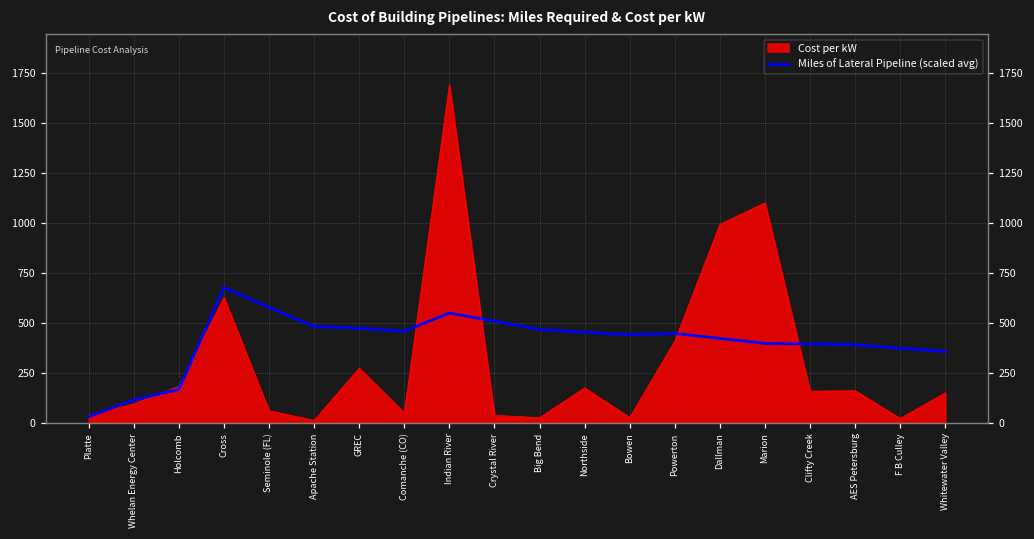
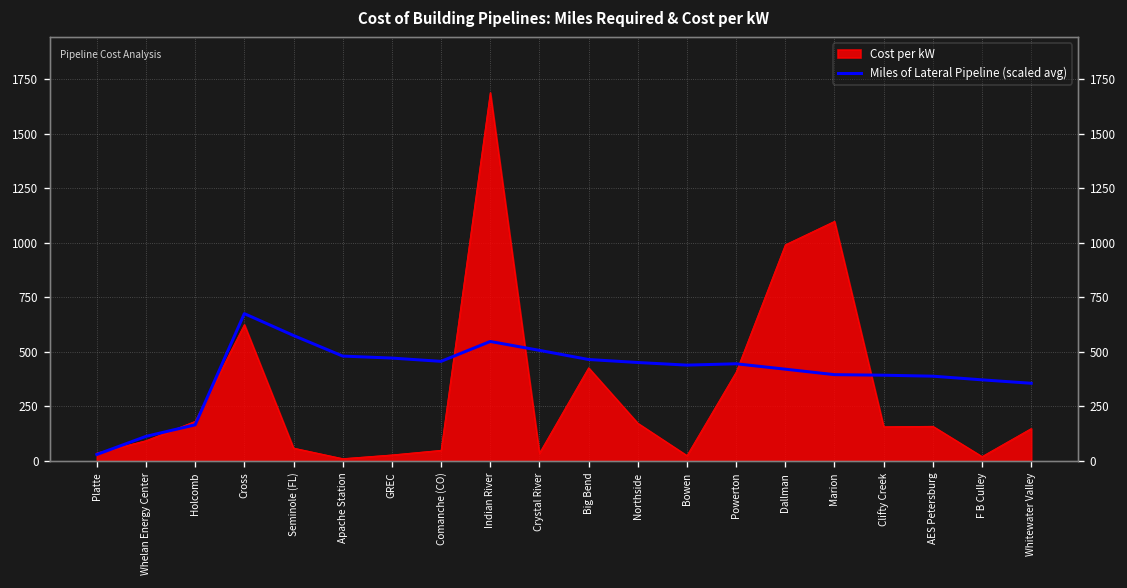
Cost per kW, GREC: 270 -> 30
Cost per kW, Big Bend: 20 -> 430
